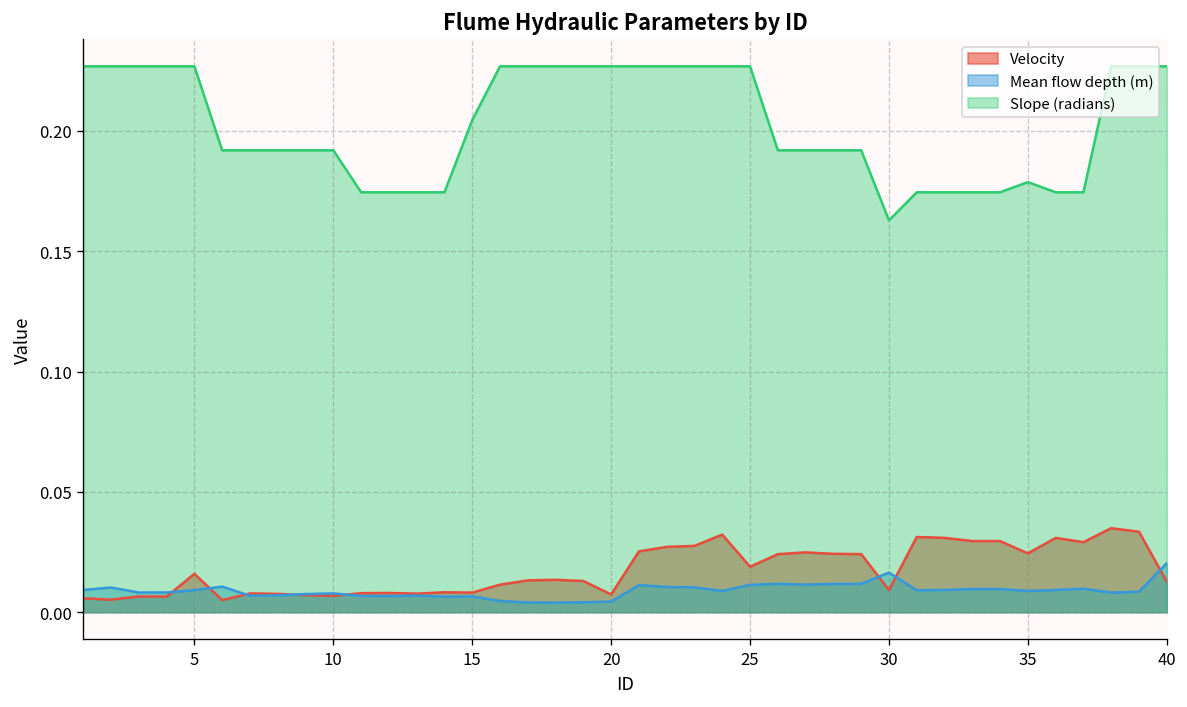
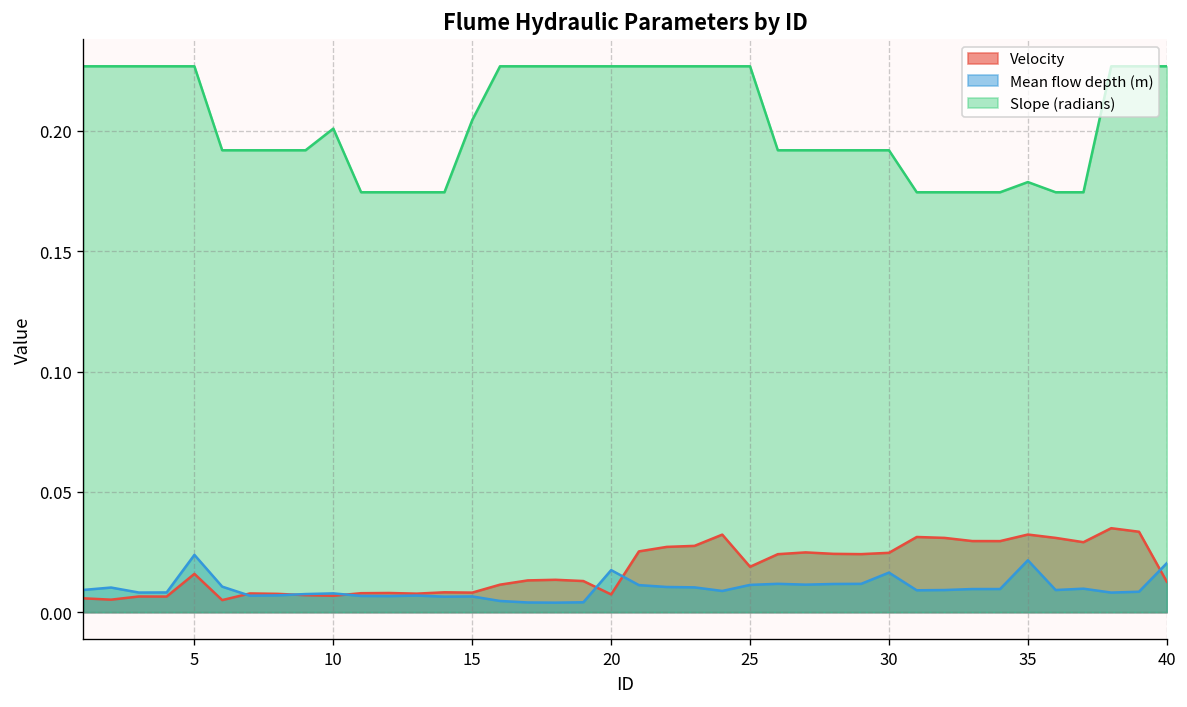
Mean flow depth (m), 5: 0.009 -> 0.024
Slope (radians), 10: 0.192 -> 0.201
Mean flow depth (m), 20: 0.004 -> 0.017
Velocity, 30: 0.009 -> 0.025
Slope (radians), 30: 0.163 -> 0.192
Velocity, 35: 0.024 -> 0.032
Mean flow depth (m), 35: 0.009 -> 0.022
